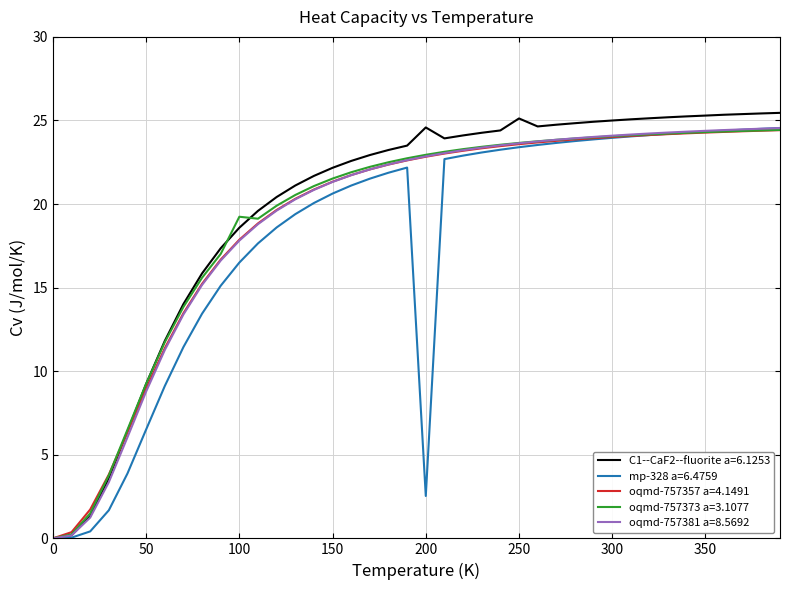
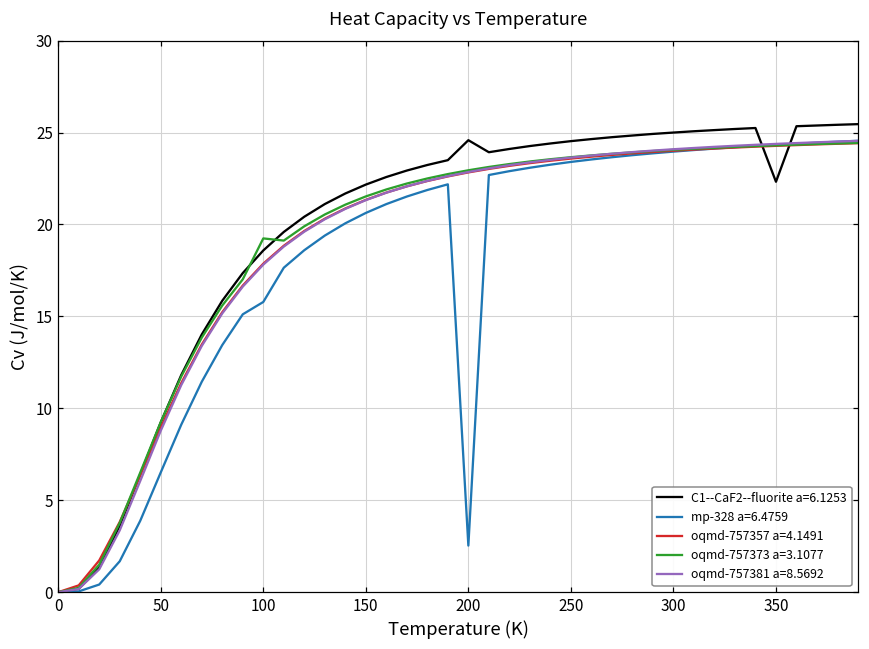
mp-328 a=6.4759, 100: 16.5 -> 15.8
C1--CaF2--fluorite a=6.1253, 250: 25.1 -> 24.5
C1--CaF2--fluorite a=6.1253, 350: 25.3 -> 22.3
